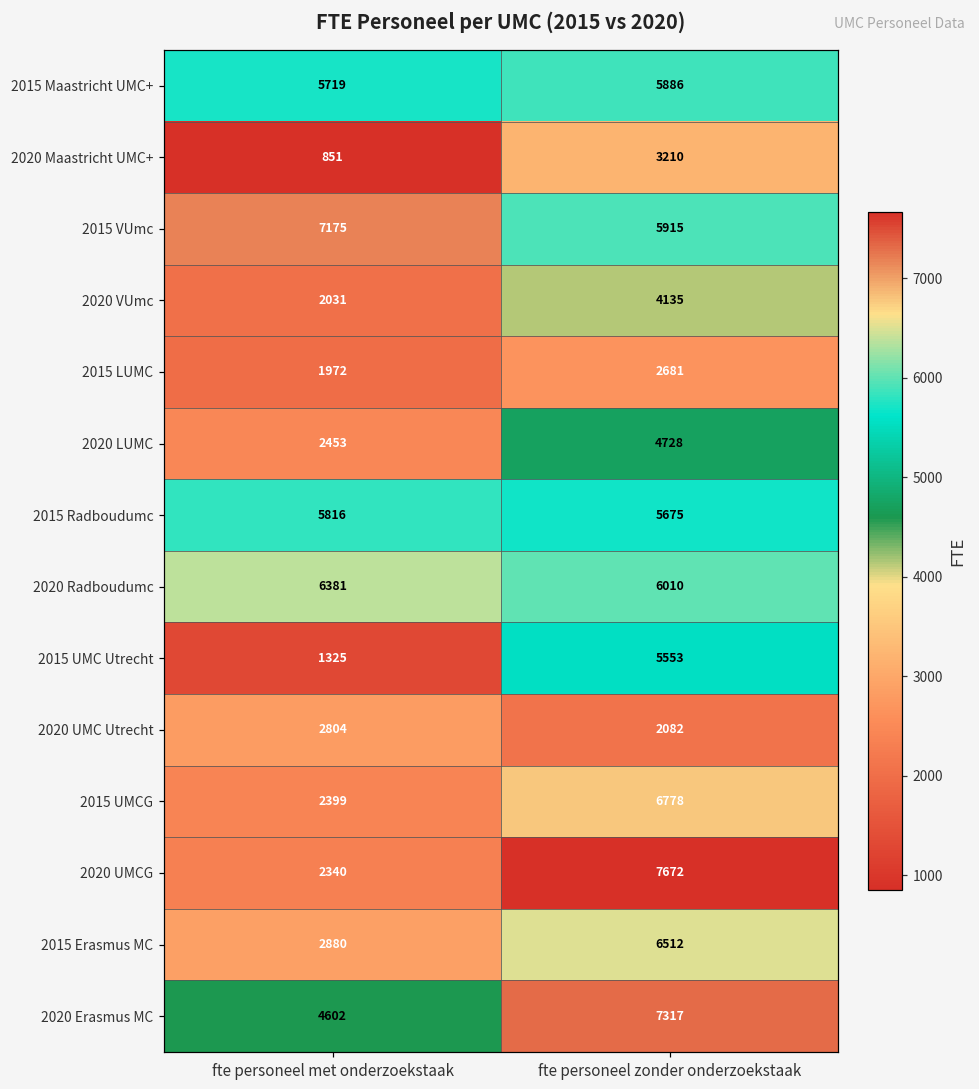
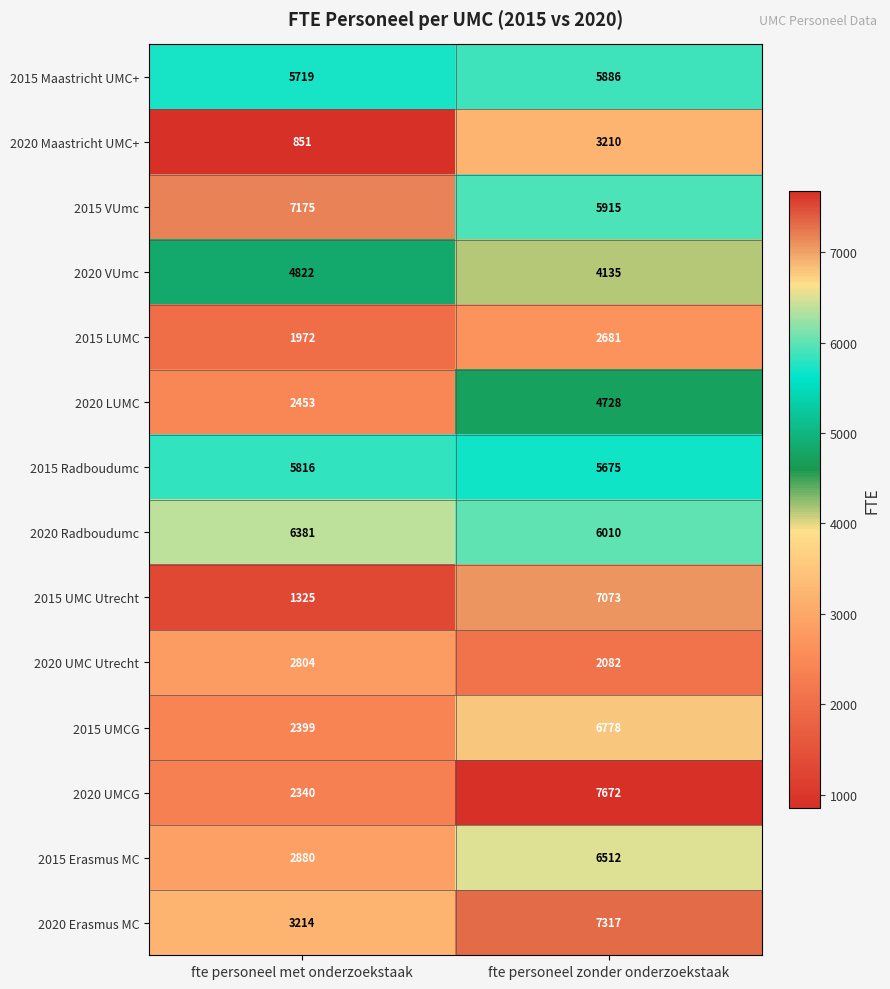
2020 VUmc, fte personeel met onderzoekstaak: 2031 -> 4822
2015 UMC Utrecht, fte personeel zonder onderzoekstaak: 5553 -> 7073
2020 Erasmus MC, fte personeel met onderzoekstaak: 4602 -> 3214
